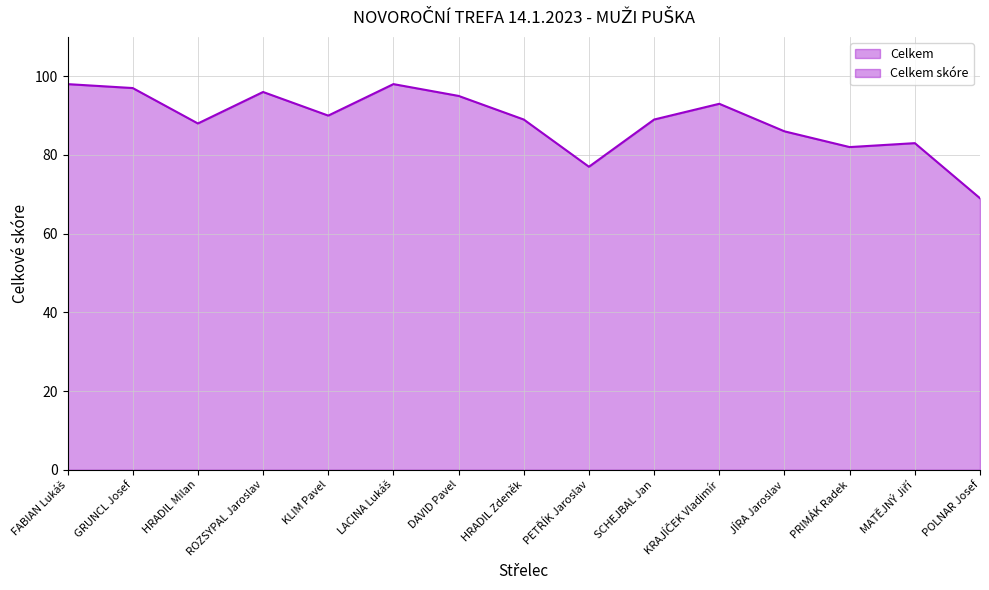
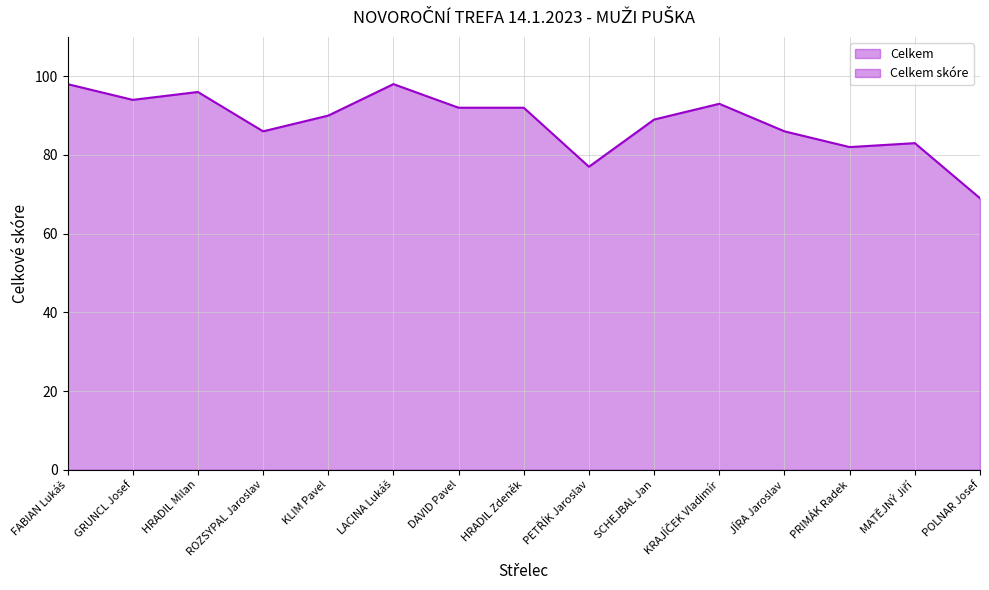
GRUNCL Josef: 97 -> 94
HRADIL Milan: 88 -> 96
ROZSYPAL Jaroslav: 96 -> 86
DAVID Pavel: 95 -> 92
HRADIL Zdeněk: 89 -> 92
